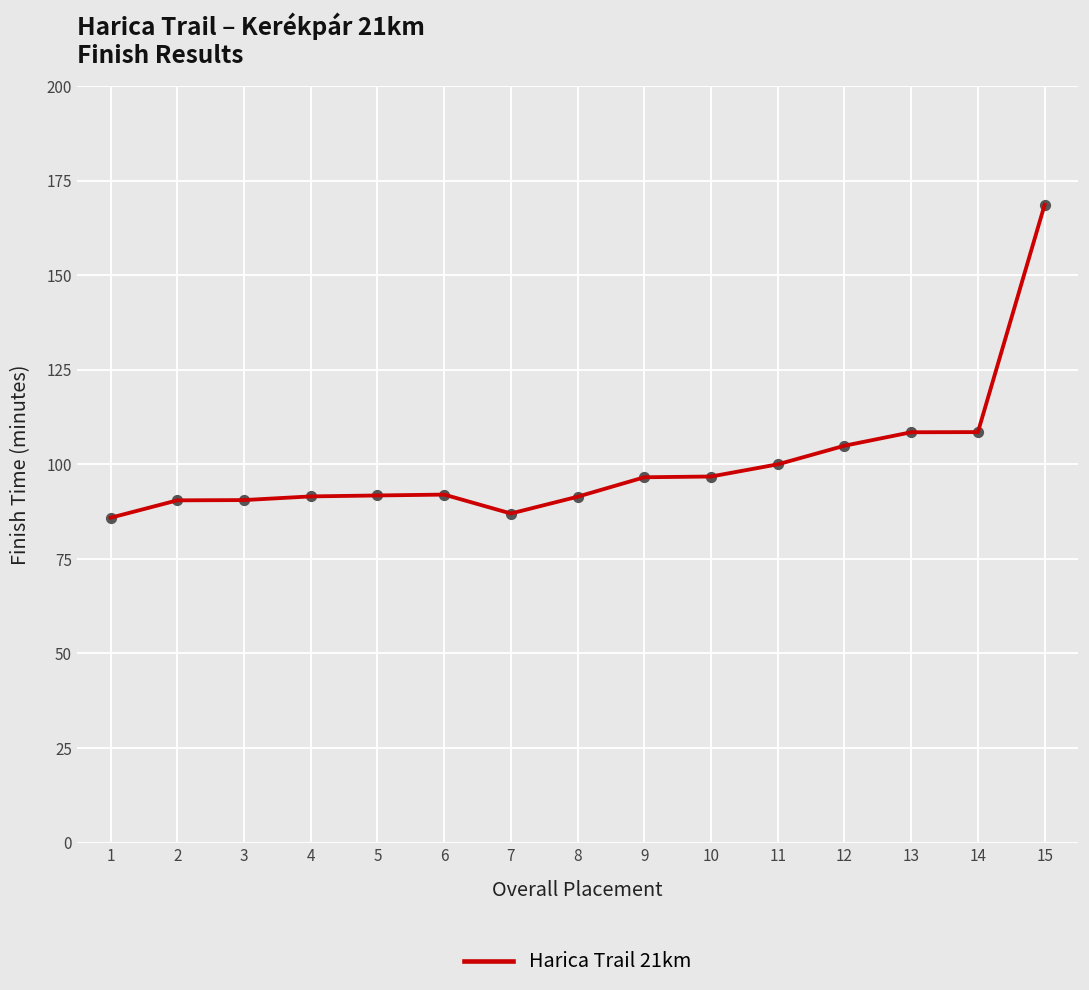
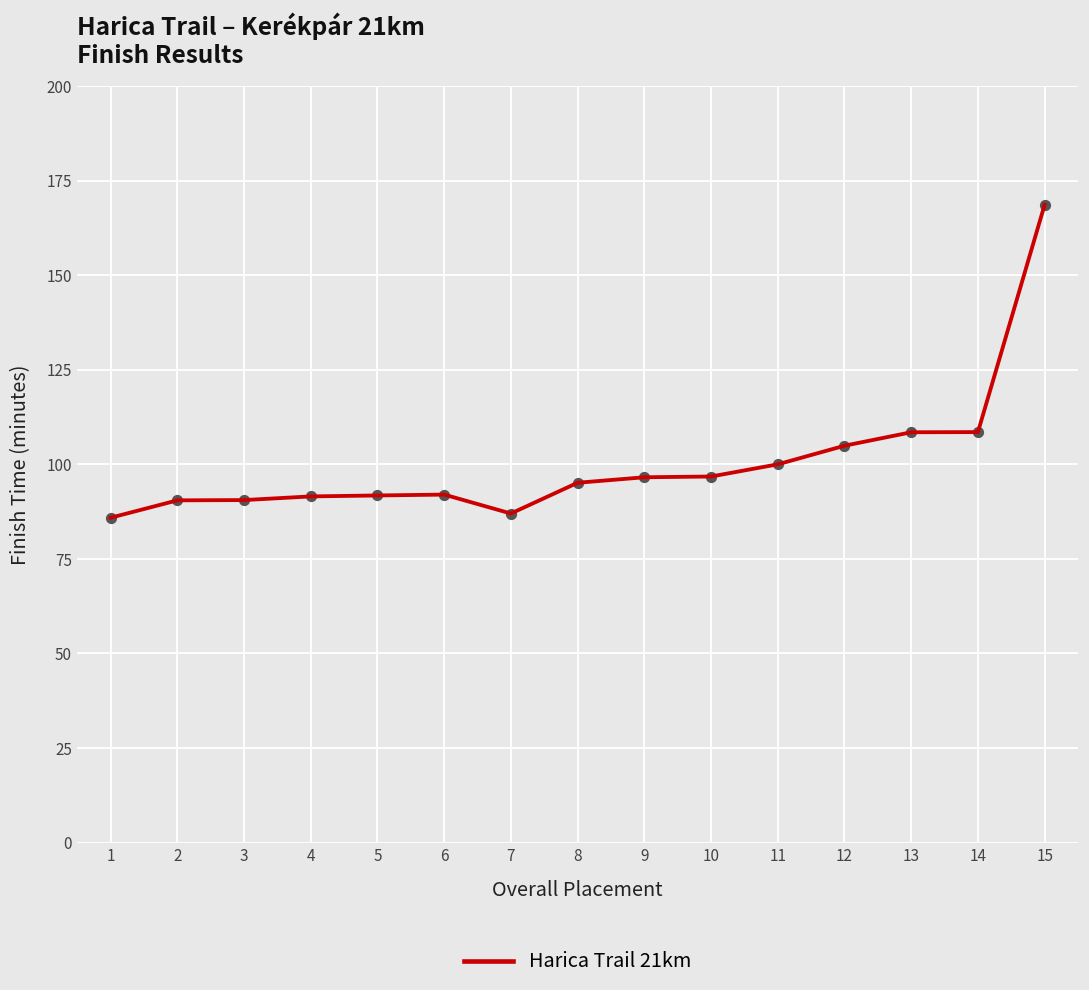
8: 91 -> 95
